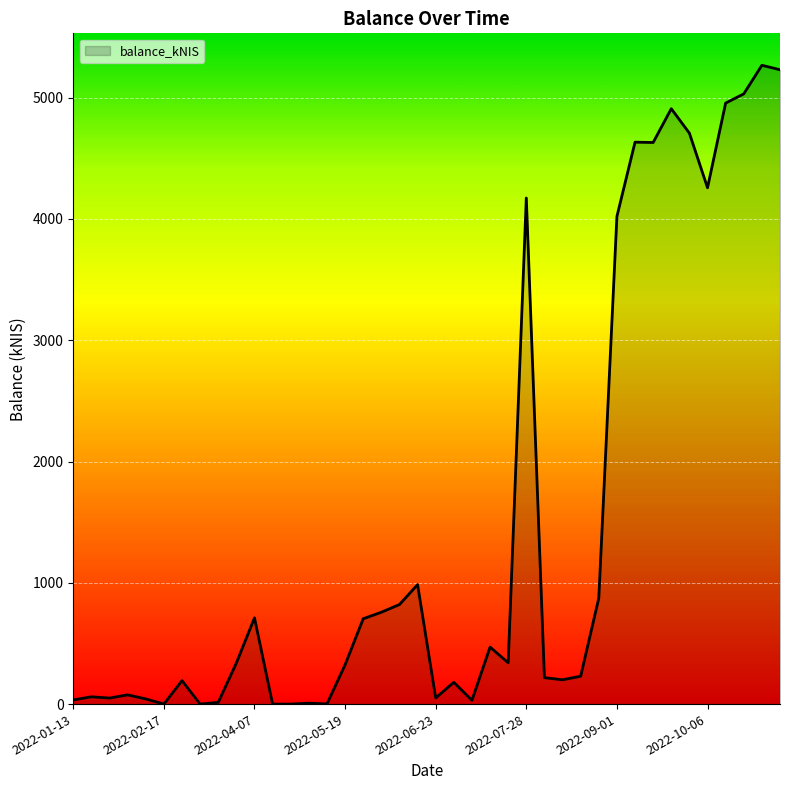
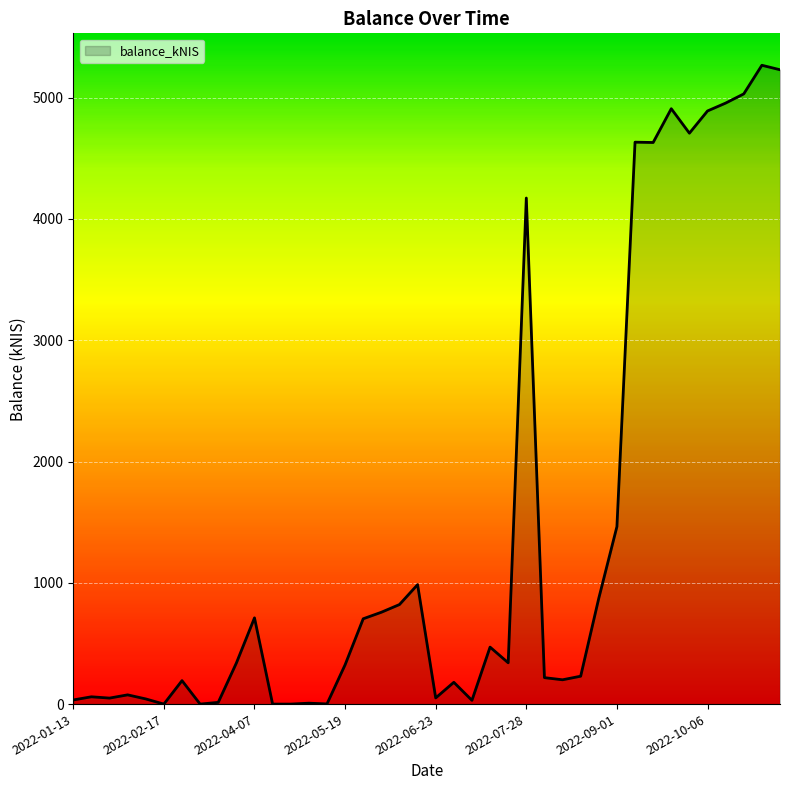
2022-09-01: 4020 -> 1460
2022-10-06: 4260 -> 4890
